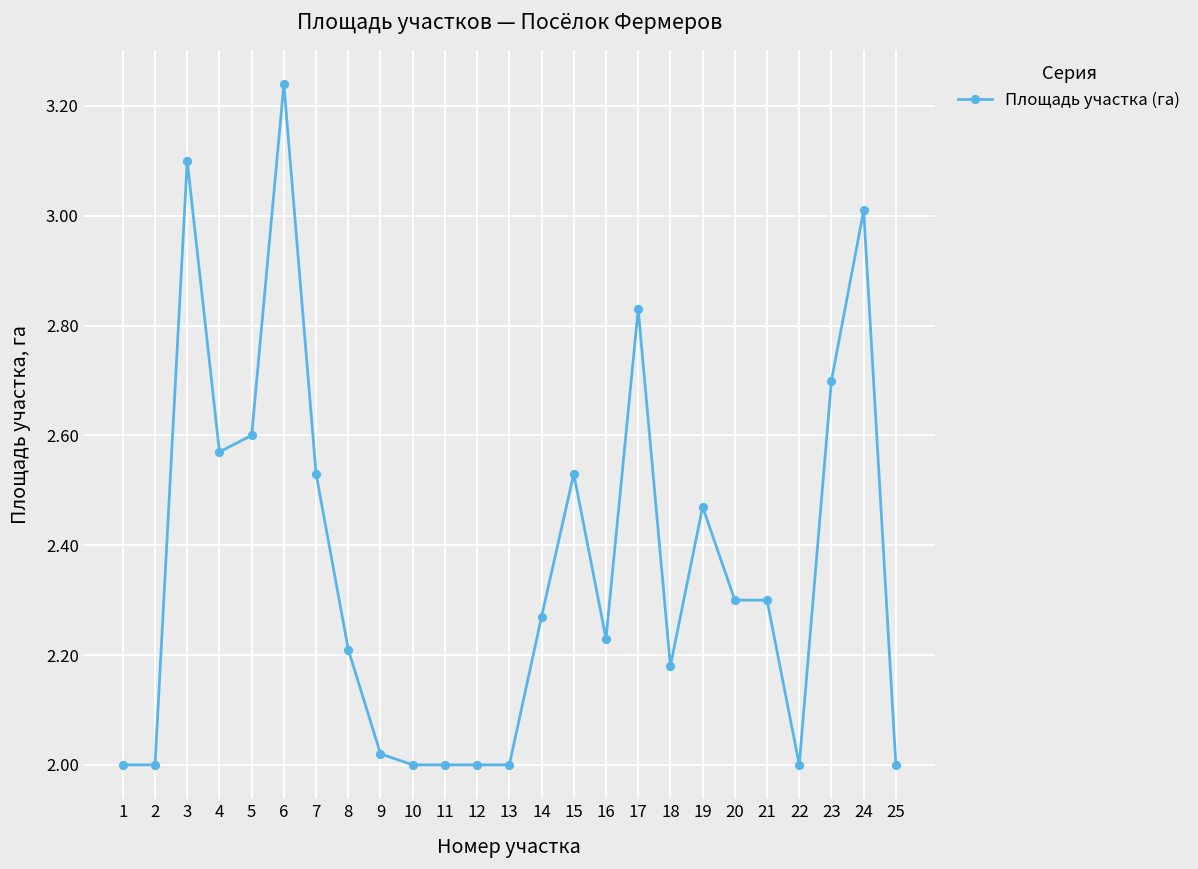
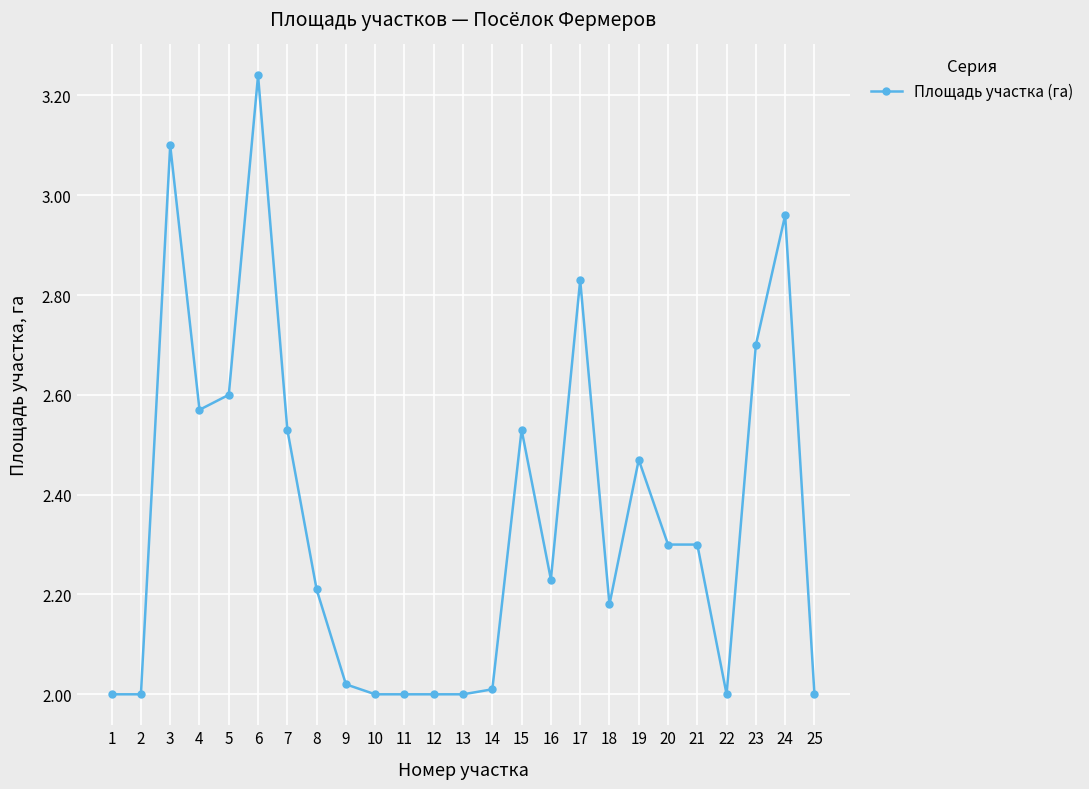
14: 2.27 -> 2.01
24: 3.01 -> 2.96
